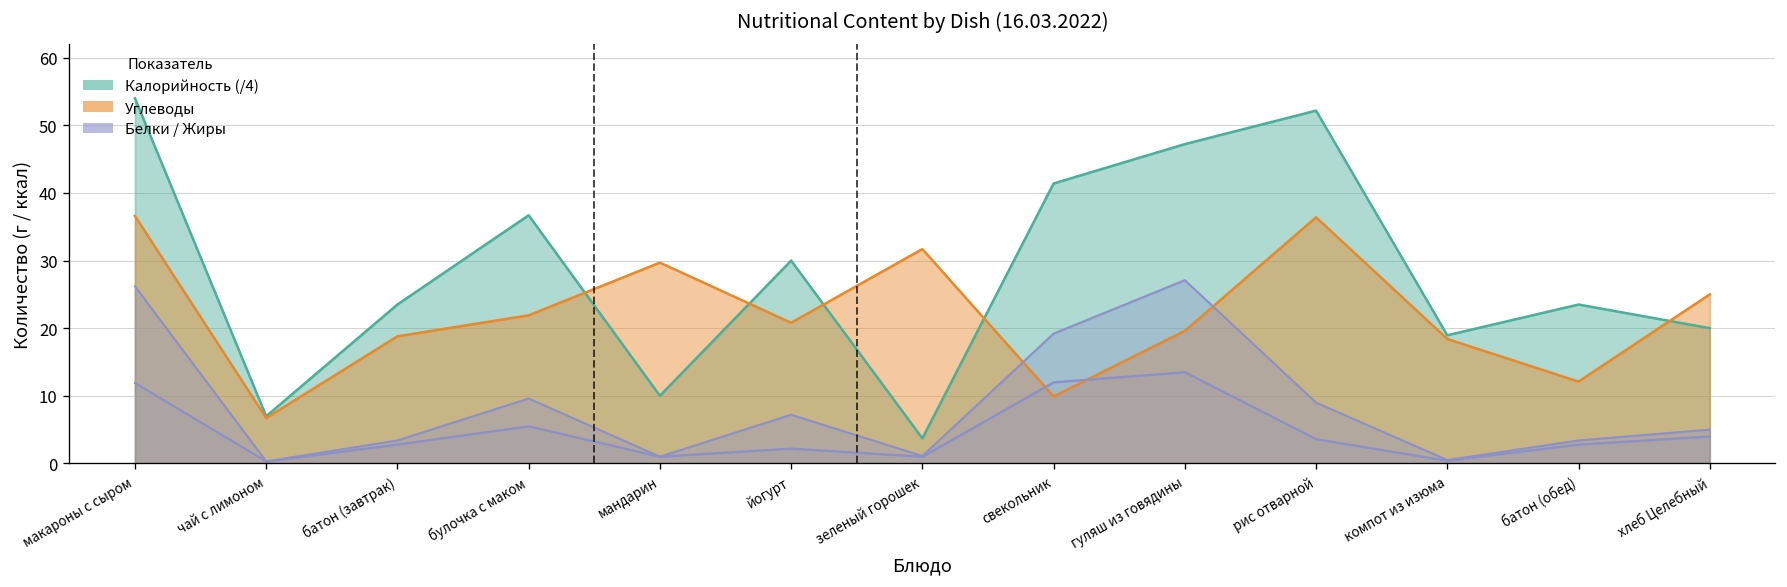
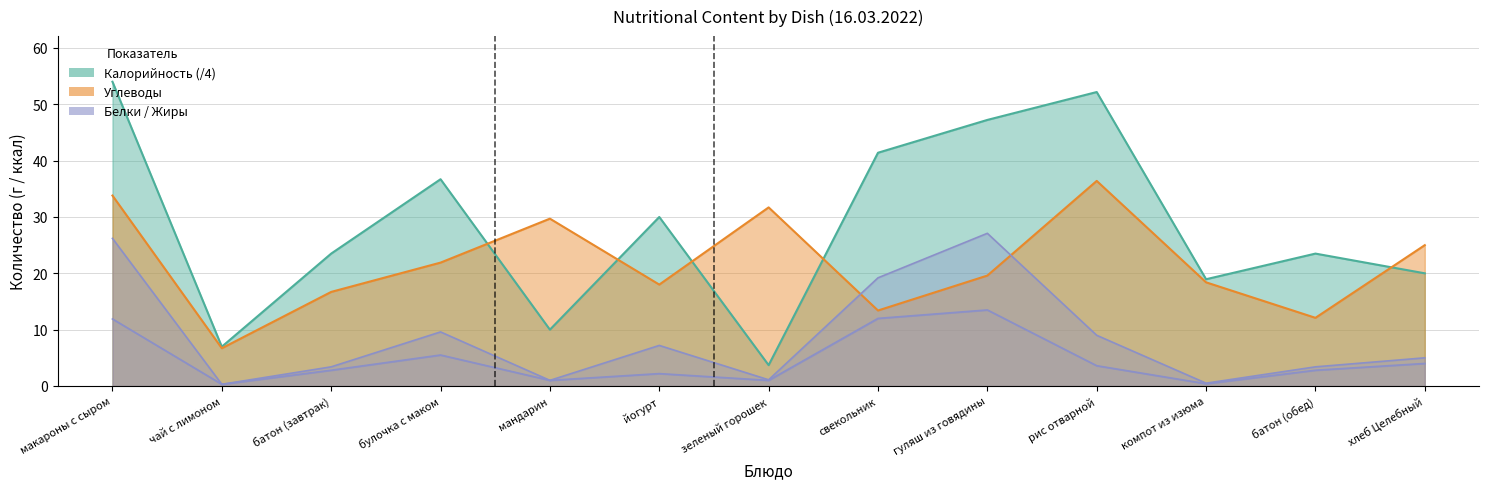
Углеводы, макароны с сыром: 37 -> 34
Углеводы, батон (завтрак): 19 -> 17
Углеводы, йогурт: 21 -> 18
Углеводы, свекольник: 10 -> 13
